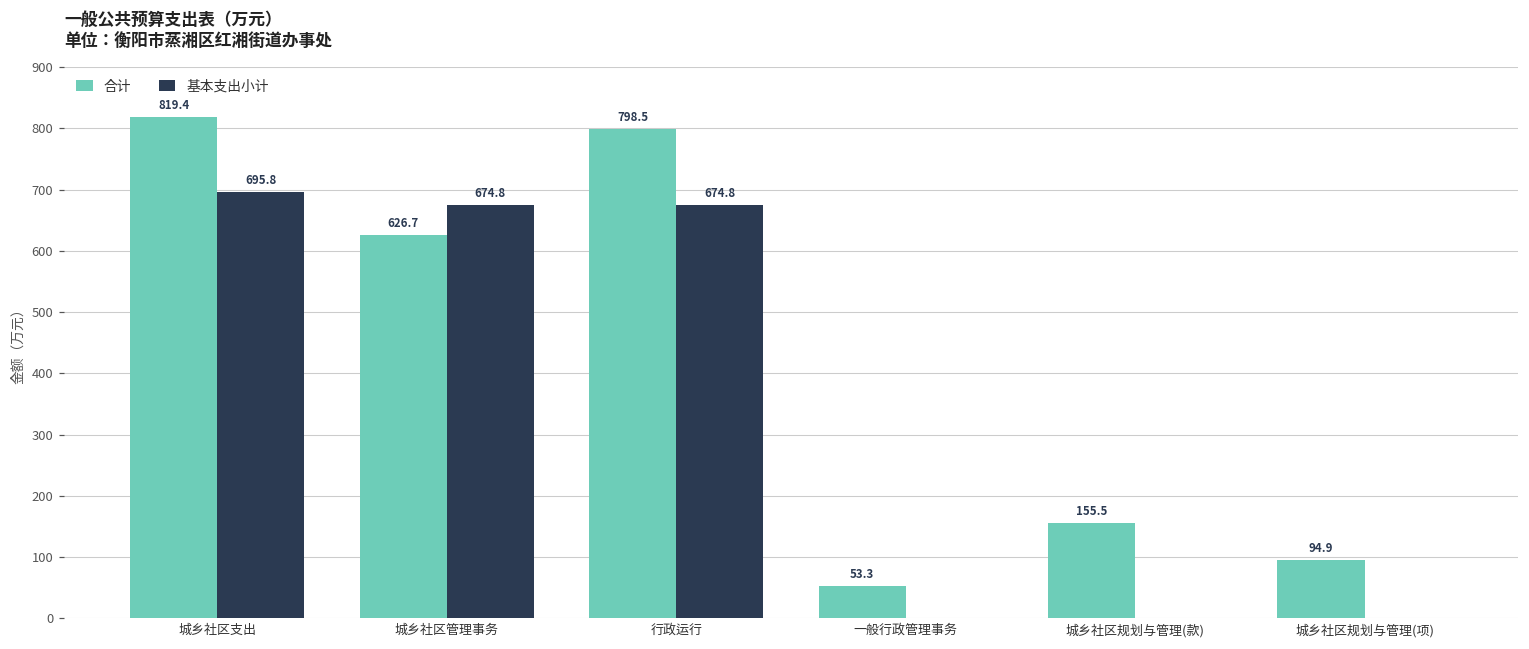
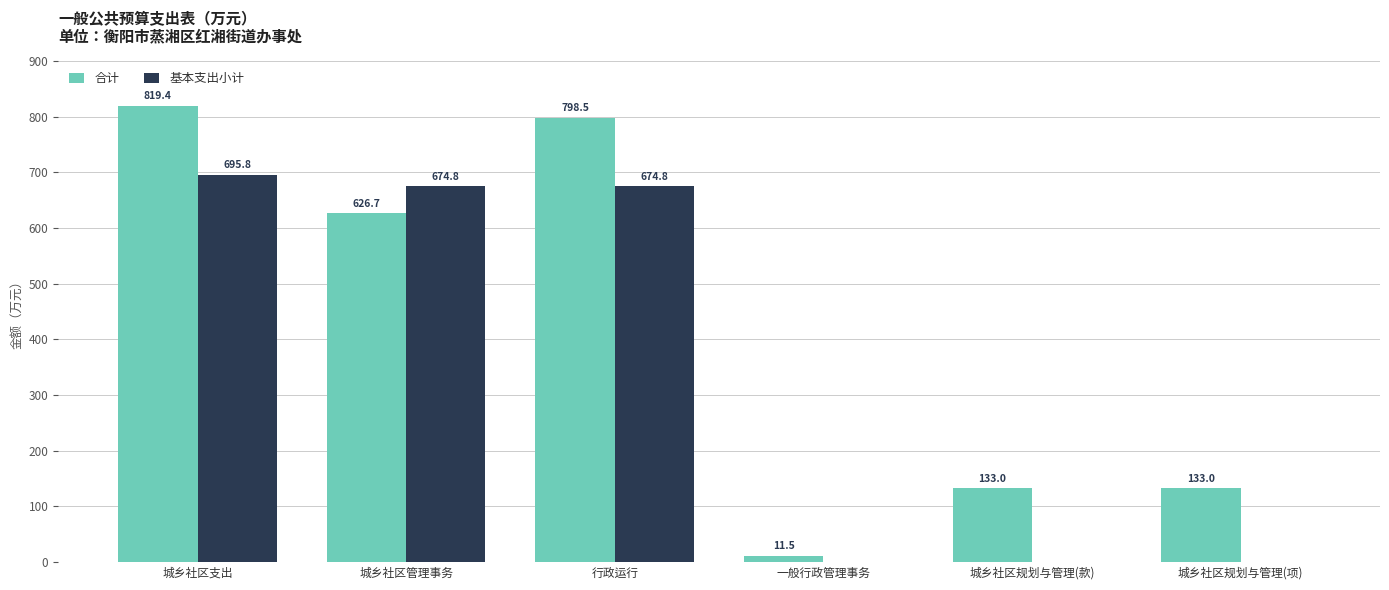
合计, 一般行政管理事务: 53.3 -> 11.5
合计, 城乡社区规划与管理(款): 155.5 -> 133.0
合计, 城乡社区规划与管理(项): 94.9 -> 133.0
